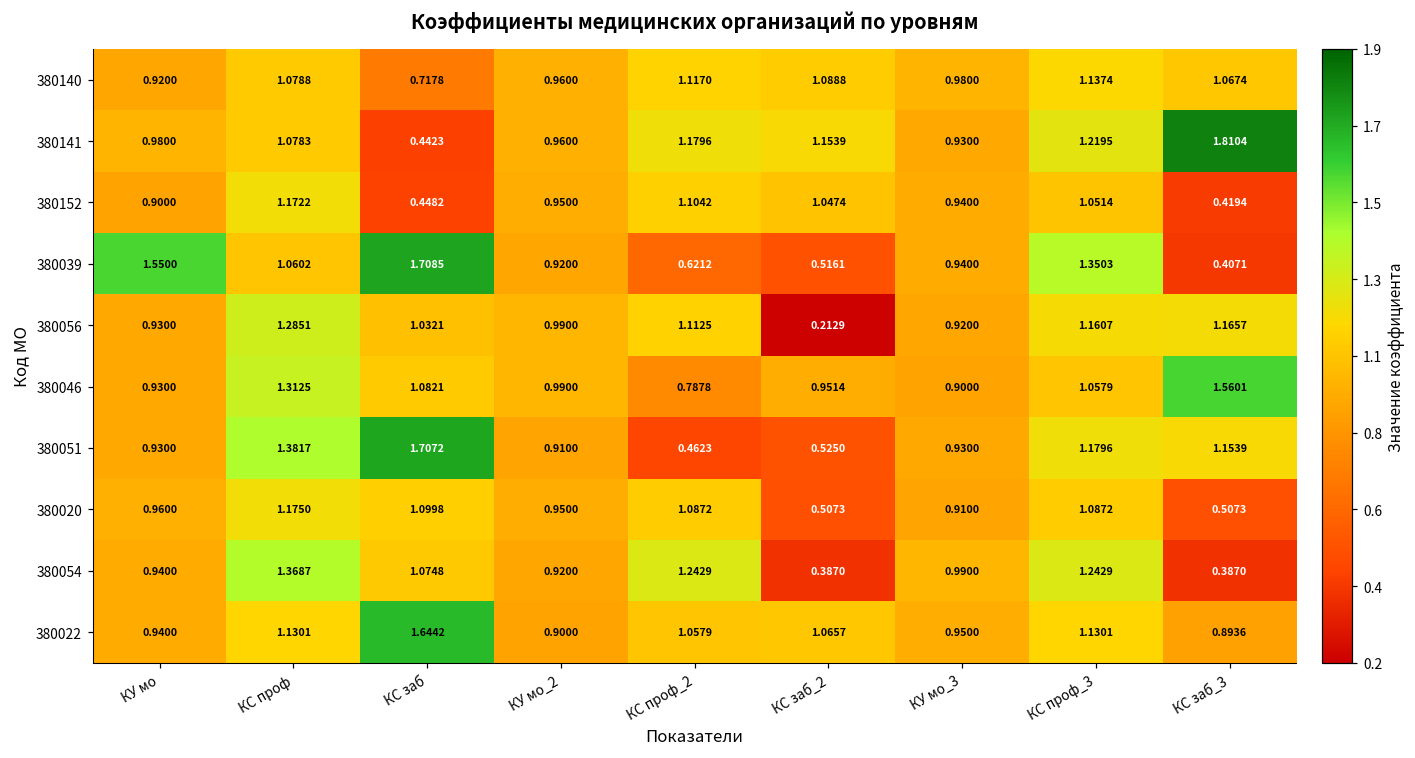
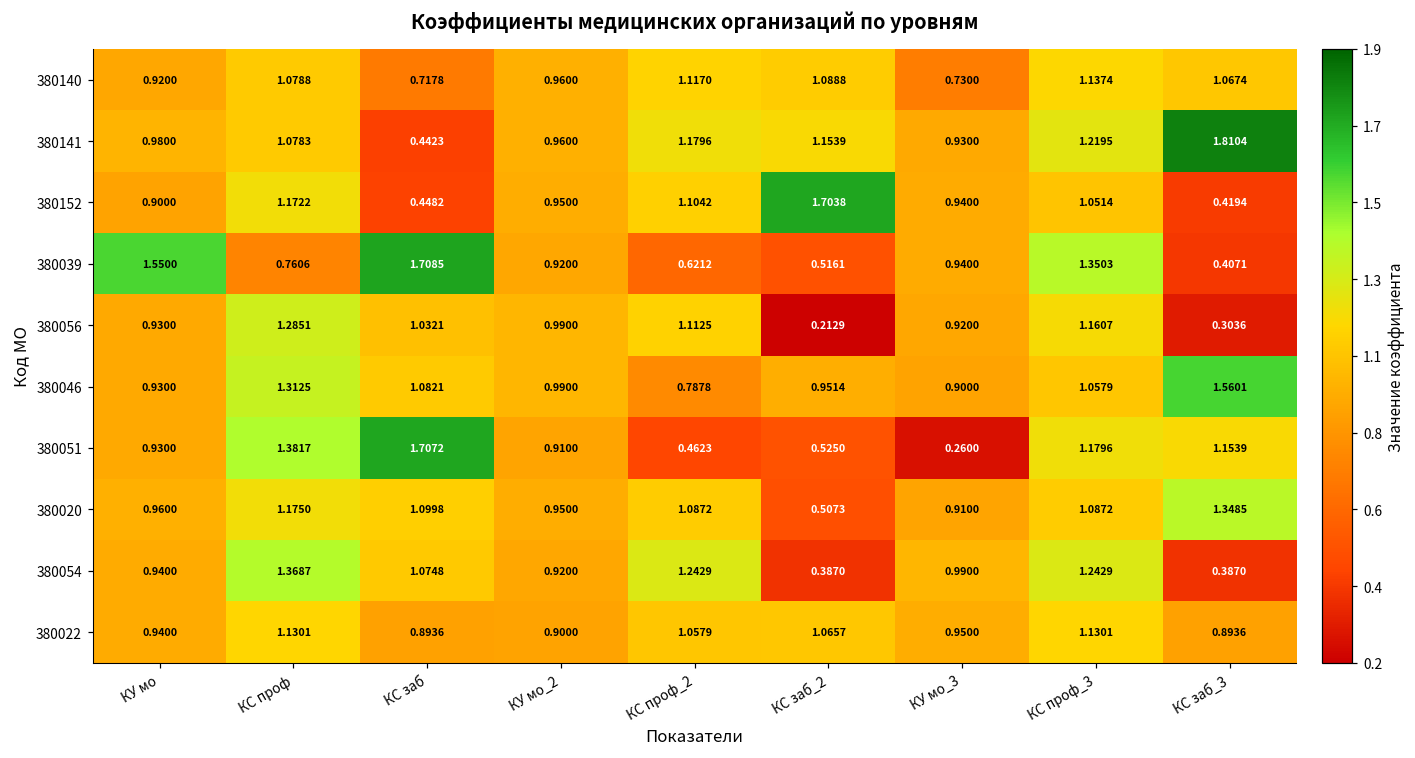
380140, КУ мо_3: 0.9800 -> 0.7300
380152, КС заб_2: 1.0474 -> 1.7038
380039, КС проф: 1.0602 -> 0.7606
380056, КС заб_3: 1.1657 -> 0.3036
380051, КУ мо_3: 0.9300 -> 0.2600
380020, КС заб_3: 0.5073 -> 1.3485
380022, КС заб: 1.6442 -> 0.8936
